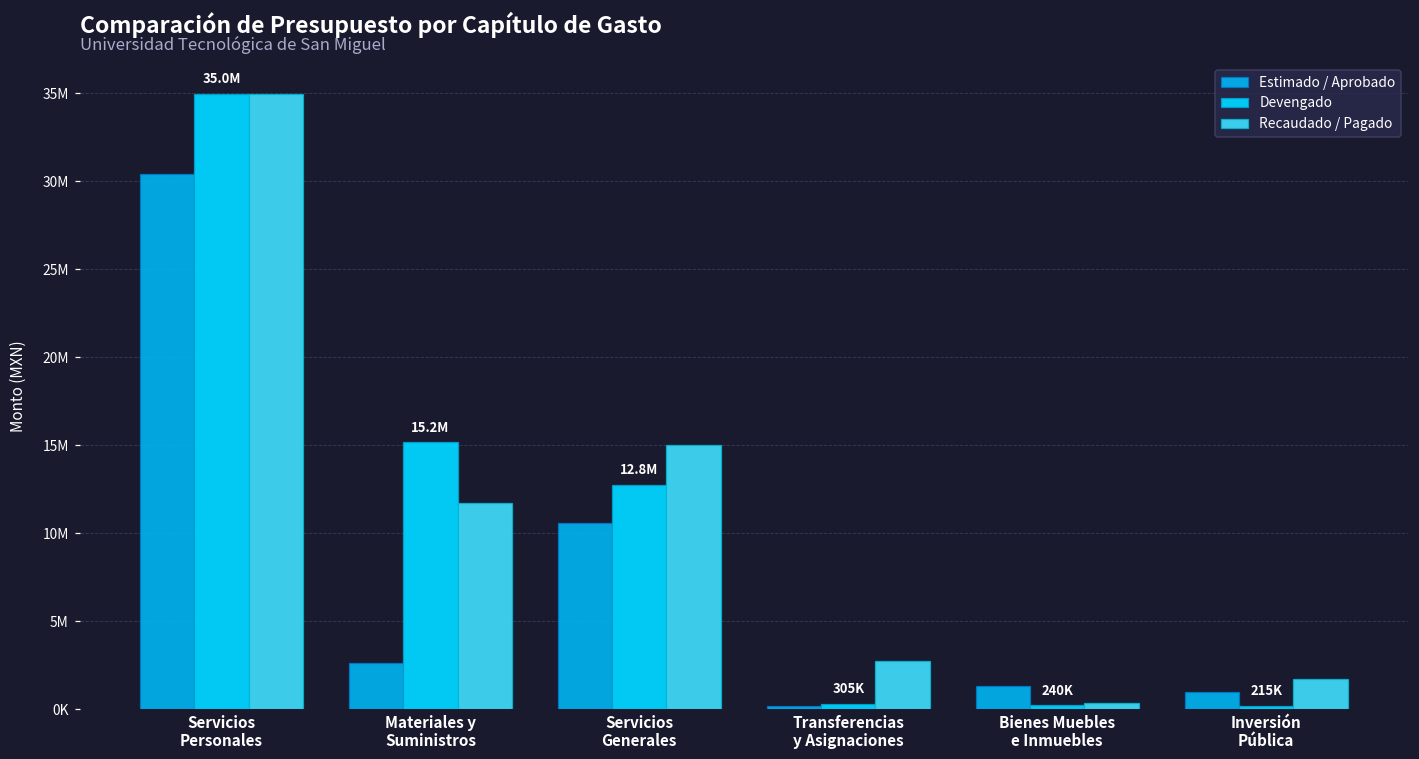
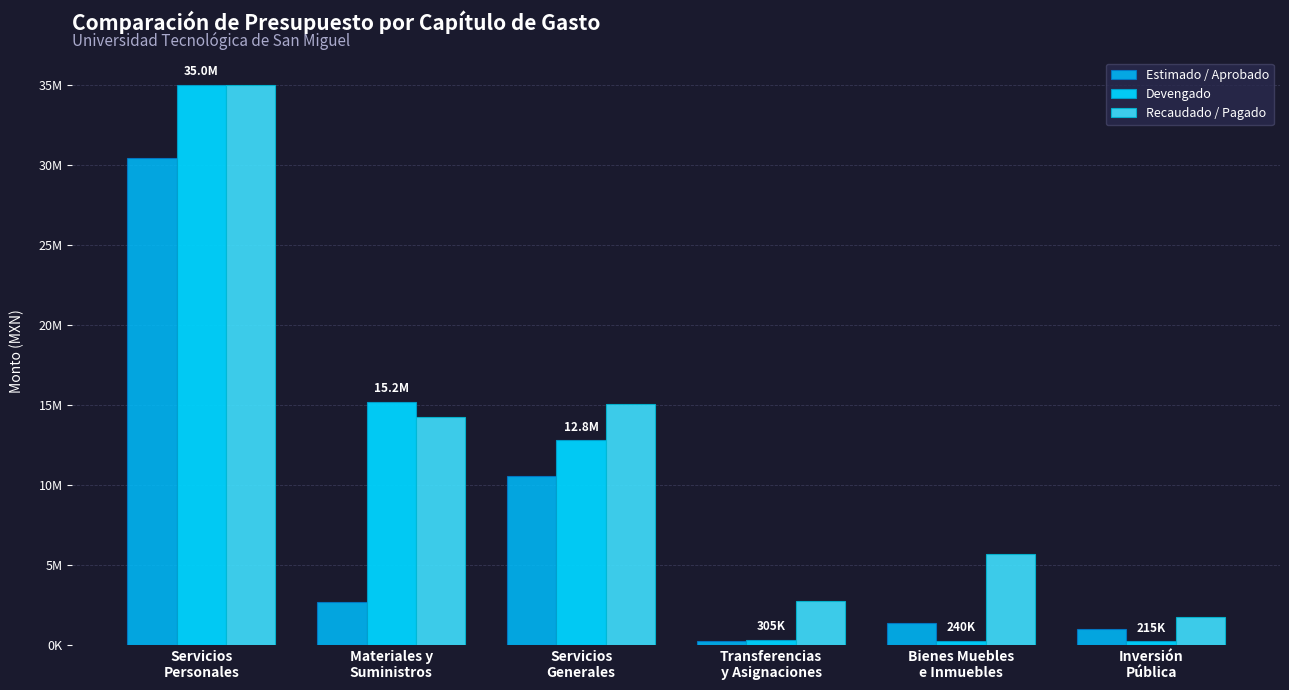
Recaudado / Pagado, Materiales y Suministros: 11700000 -> 14300000
Recaudado / Pagado, Bienes Muebles e Inmuebles: 400000 -> 5700000
